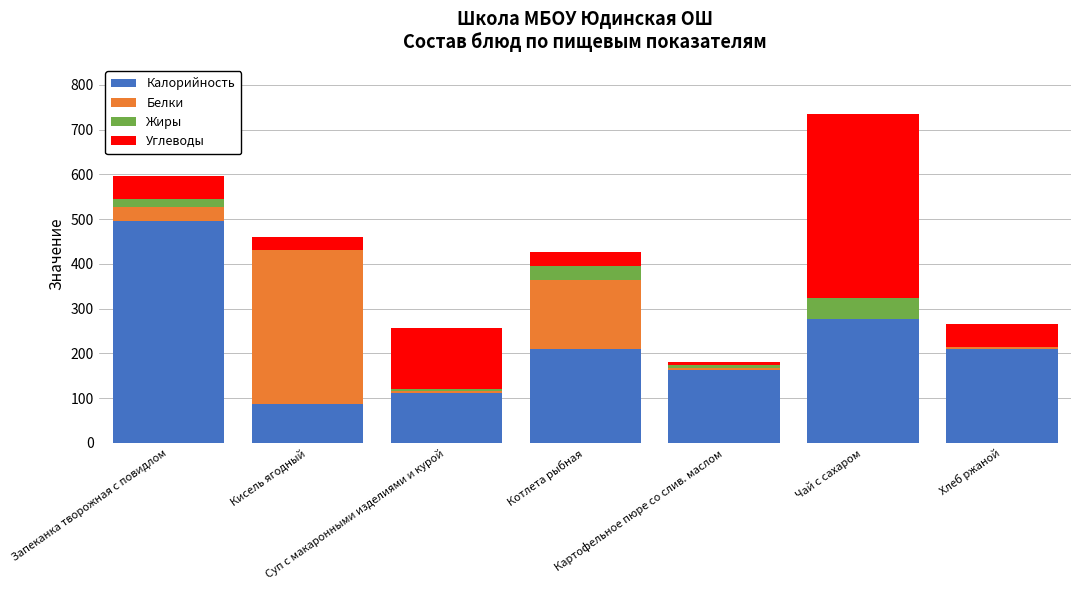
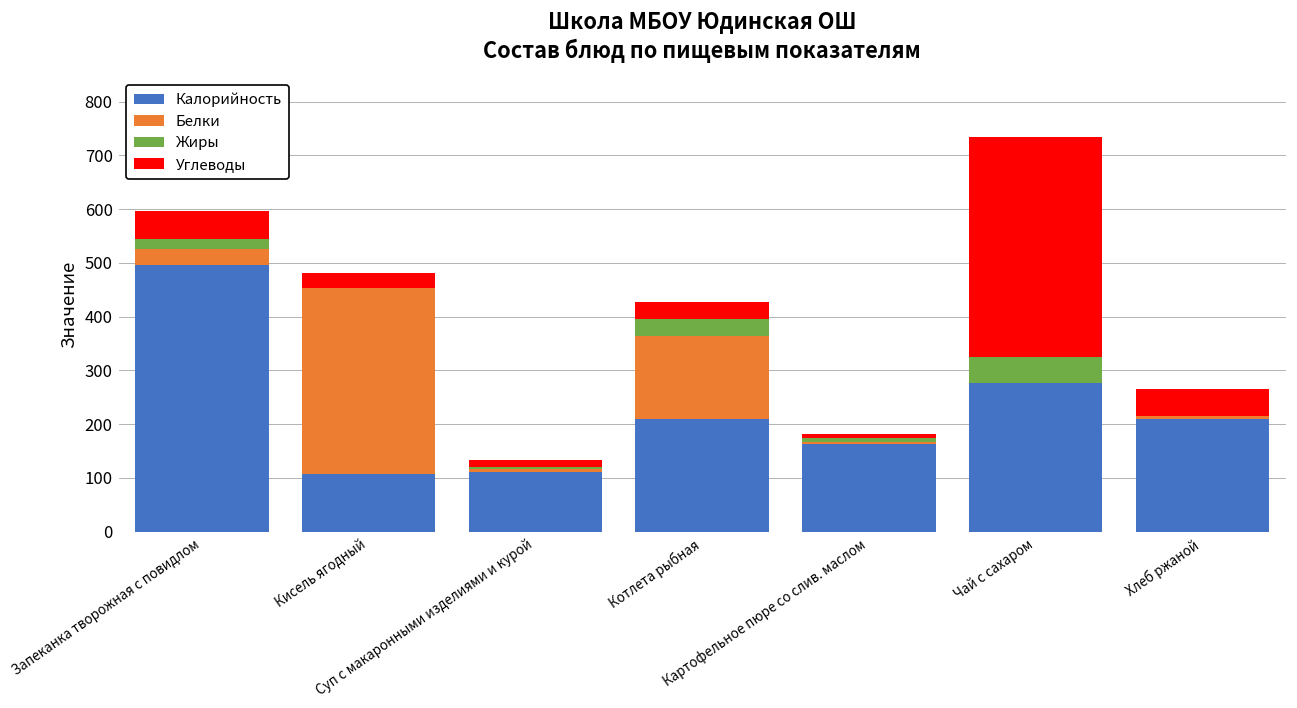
Калорийность, Кисель ягодный: 90 -> 110
Углеводы, Суп с макаронными изделиями и курой: 140 -> 10
